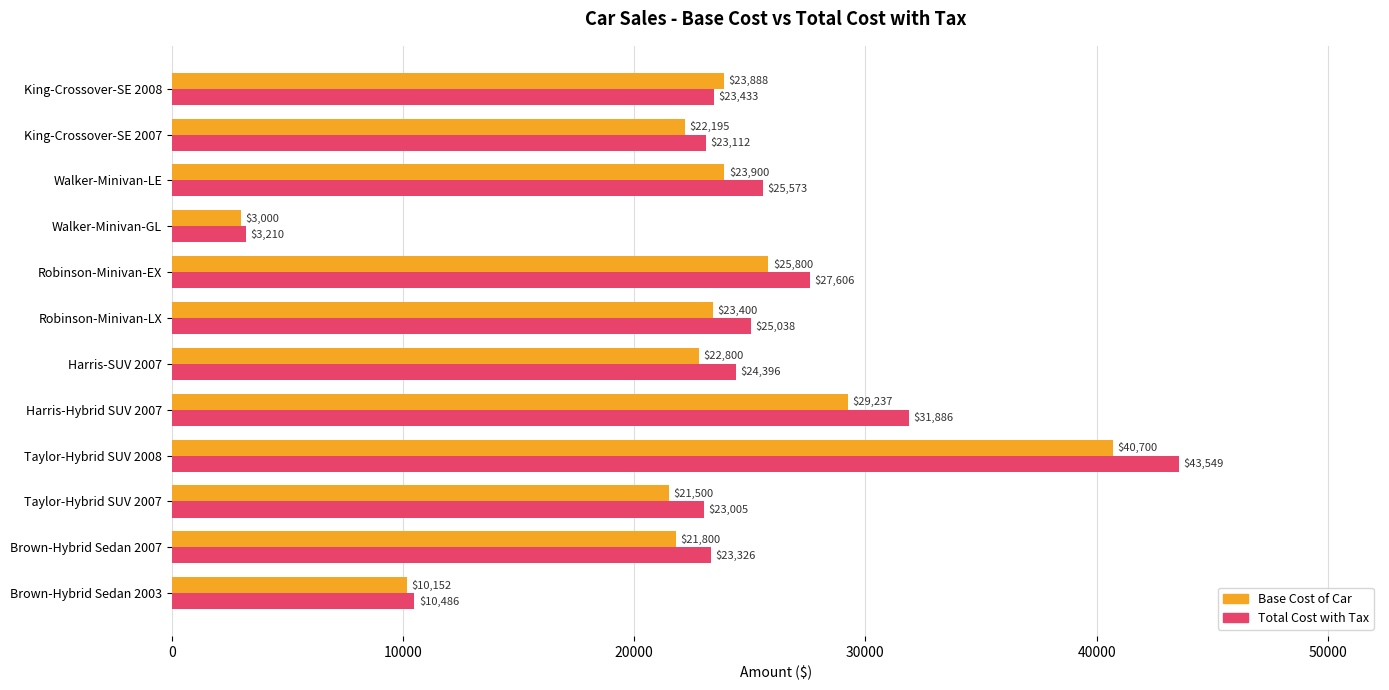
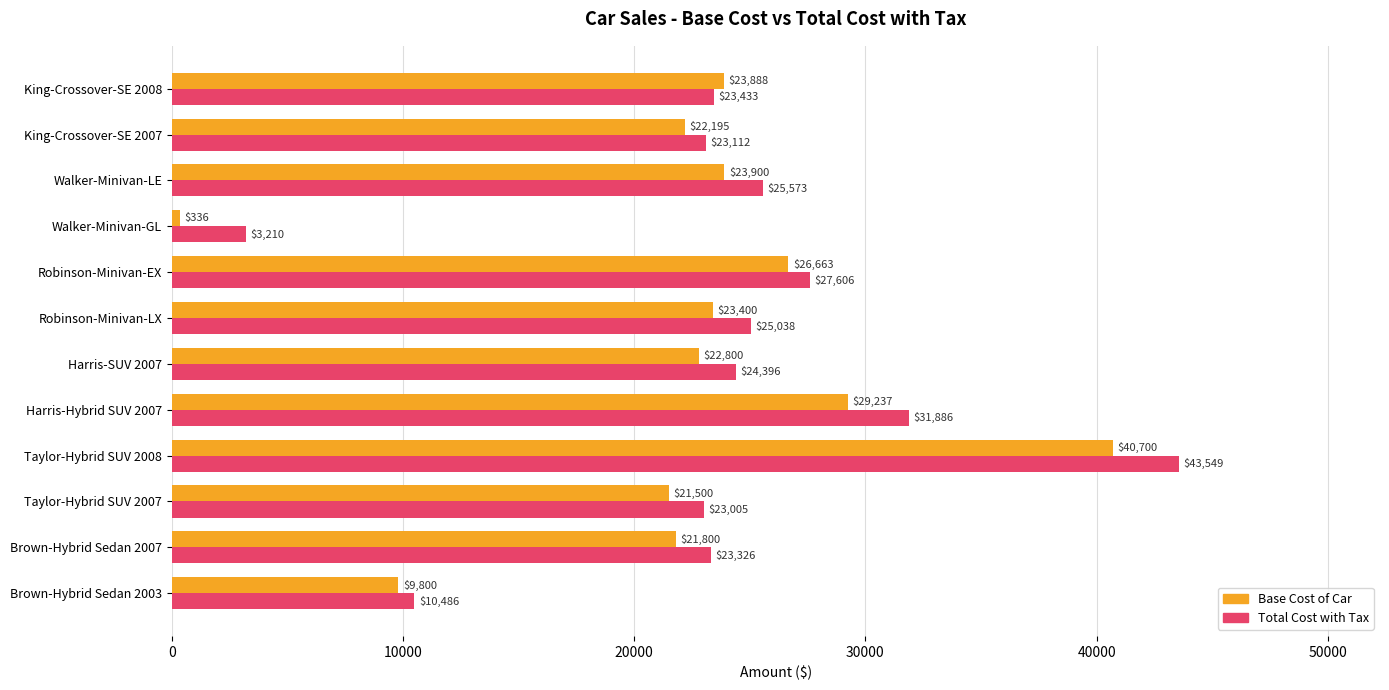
Base Cost of Car, Walker-Minivan-GL: $3,000 -> $336
Base Cost of Car, Robinson-Minivan-EX: $25,800 -> $26,663
Base Cost of Car, Brown-Hybrid Sedan 2003: $10,152 -> $9,800
